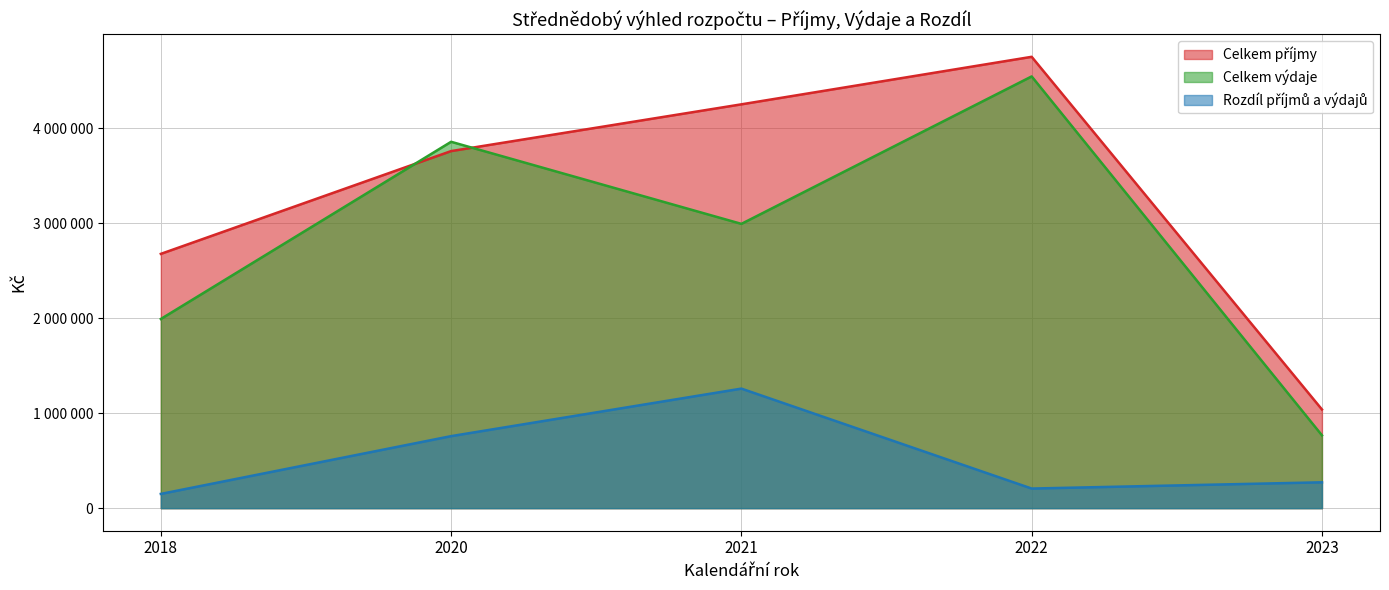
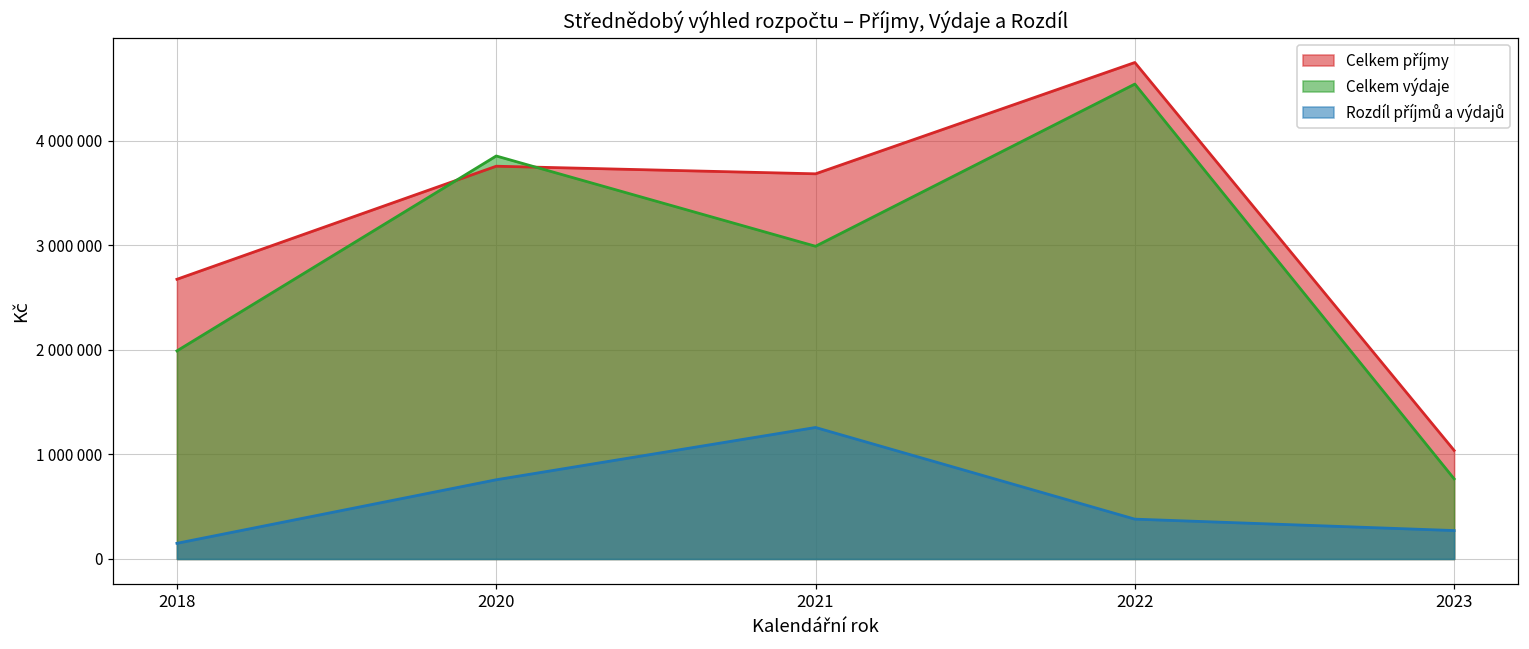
Celkem příjmy, 2021: 4300000 -> 3700000
Rozdíl příjmů a výdajů, 2022: 200000 -> 400000
